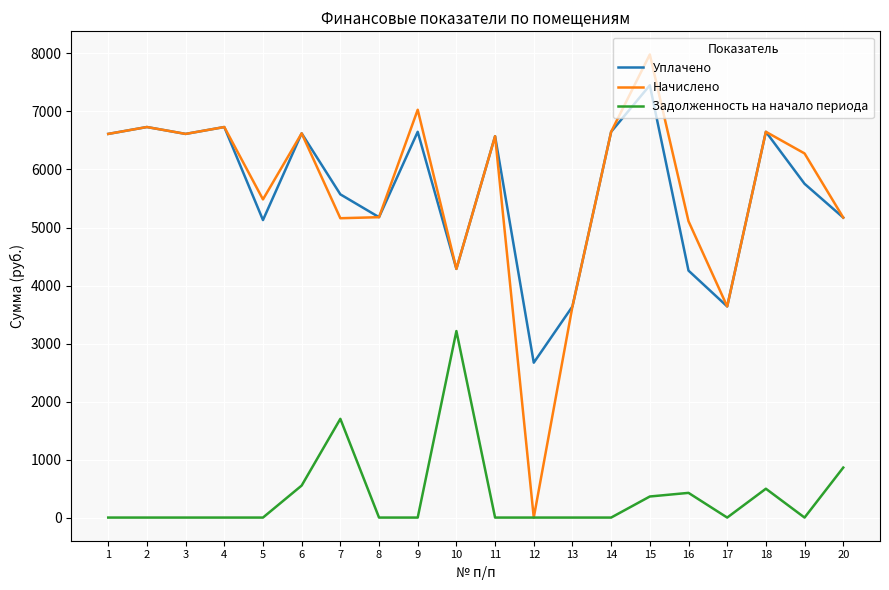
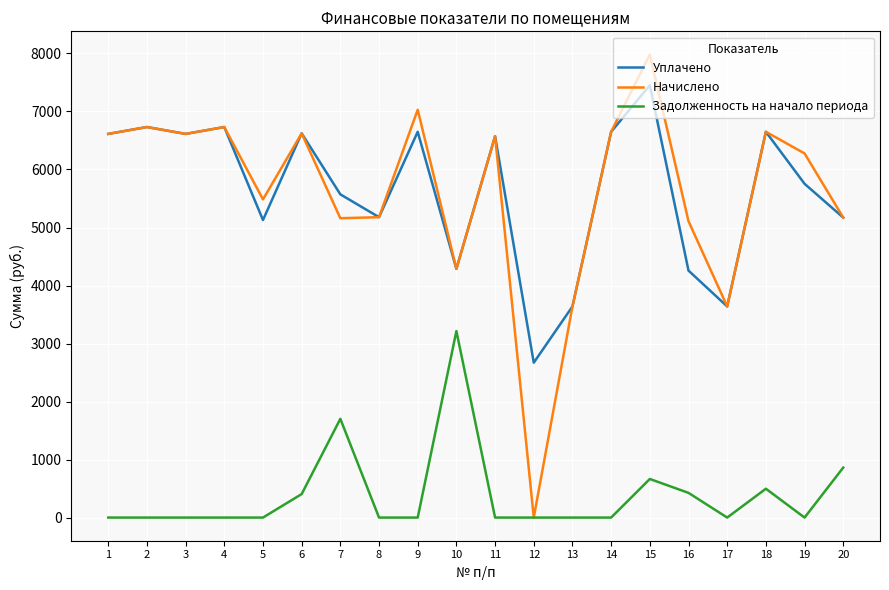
Задолженность на начало периода, 6: 600 -> 400
Задолженность на начало периода, 15: 400 -> 700
